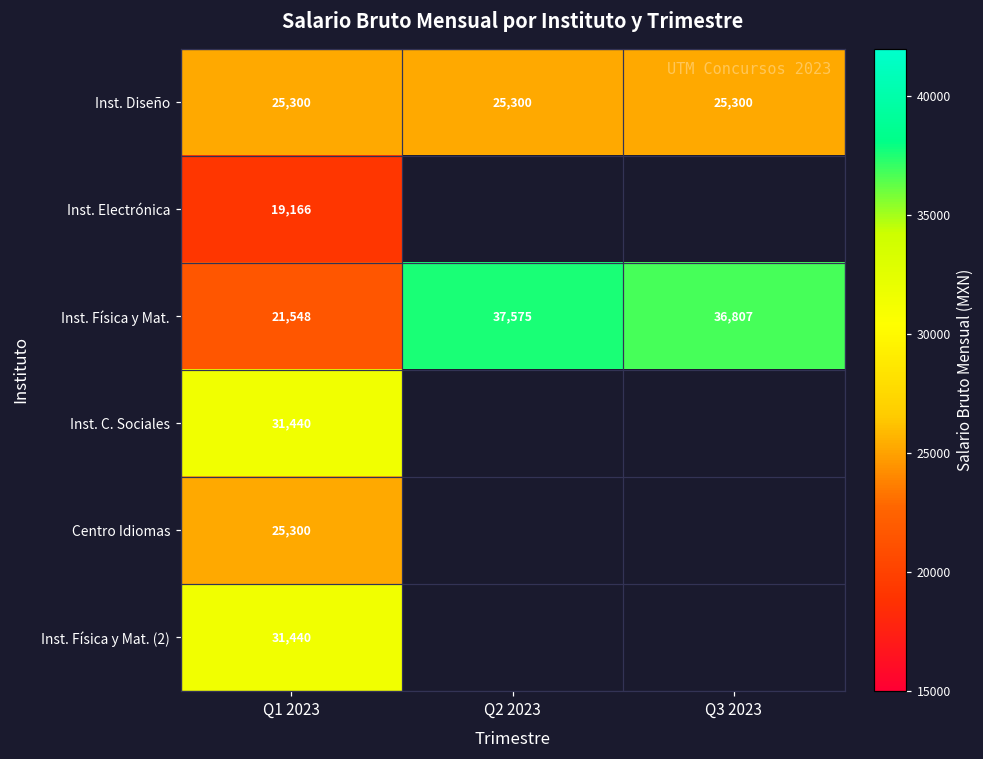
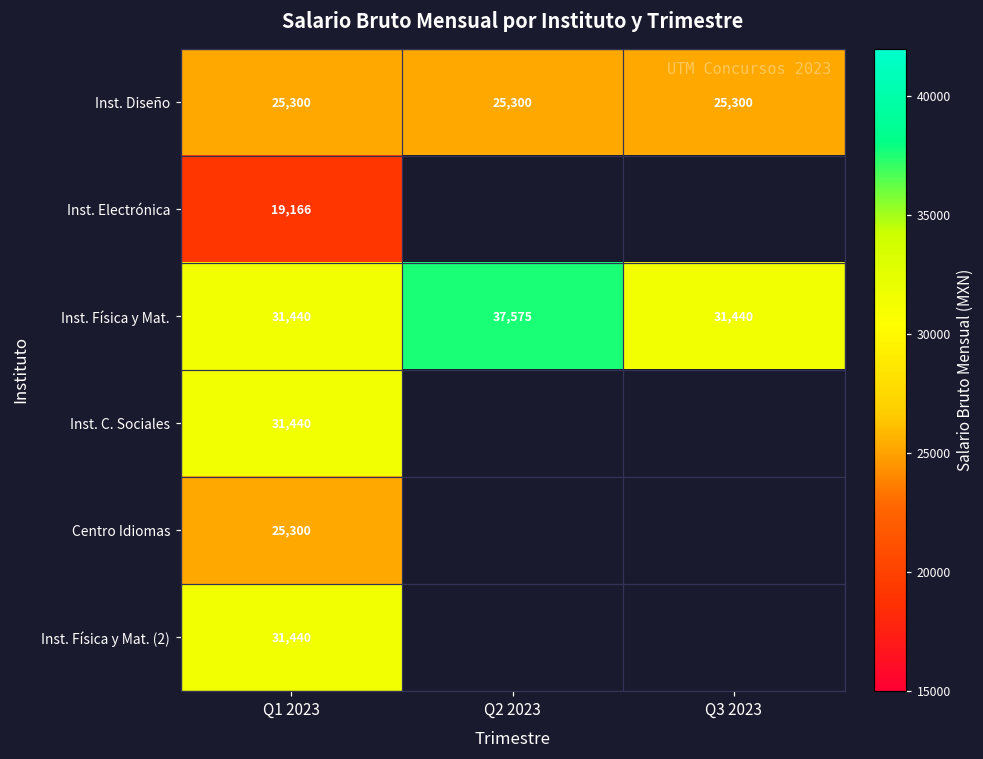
Inst. Física y Mat., Q1 2023: 21,548 -> 31,440
Inst. Física y Mat., Q3 2023: 36,807 -> 31,440
